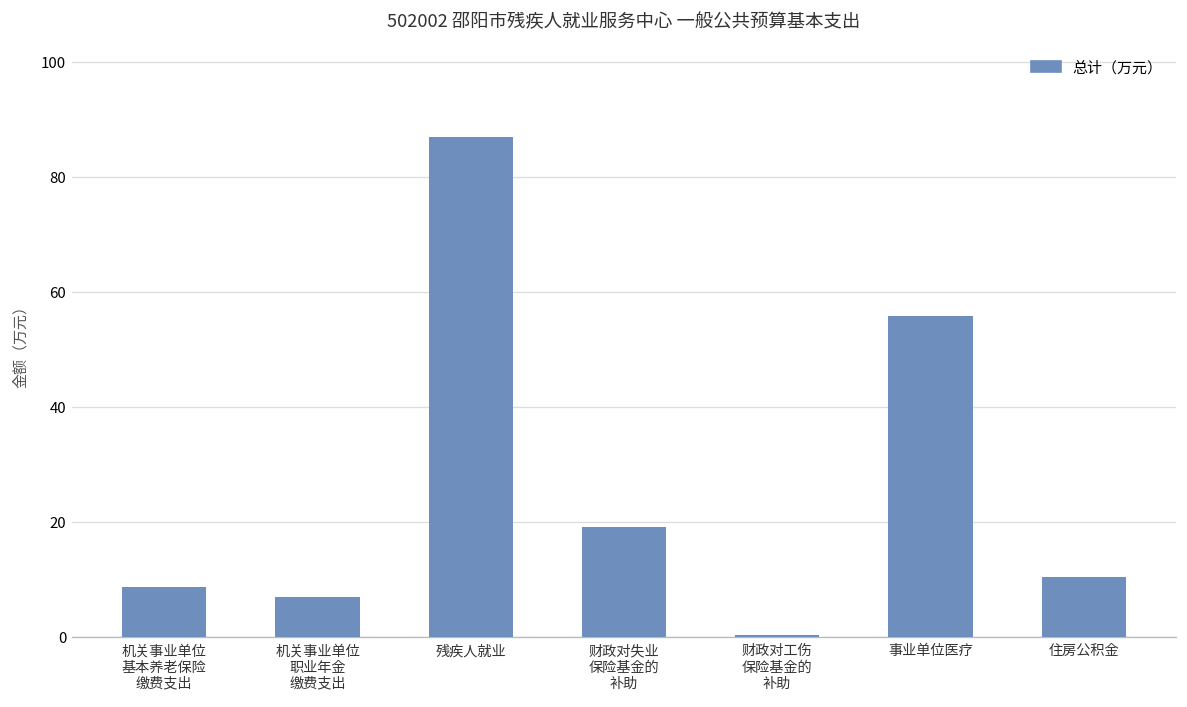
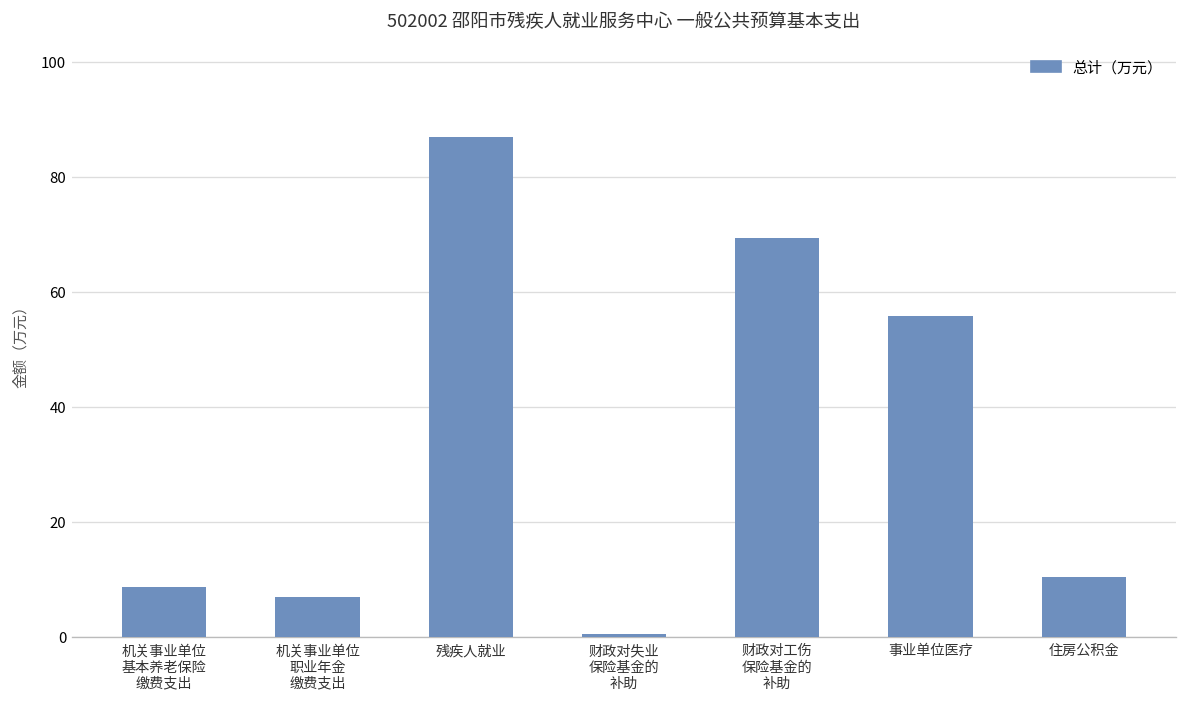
财政对失业 保险基金的 补助: 19 -> 0
财政对工伤 保险基金的 补助: 0 -> 69
